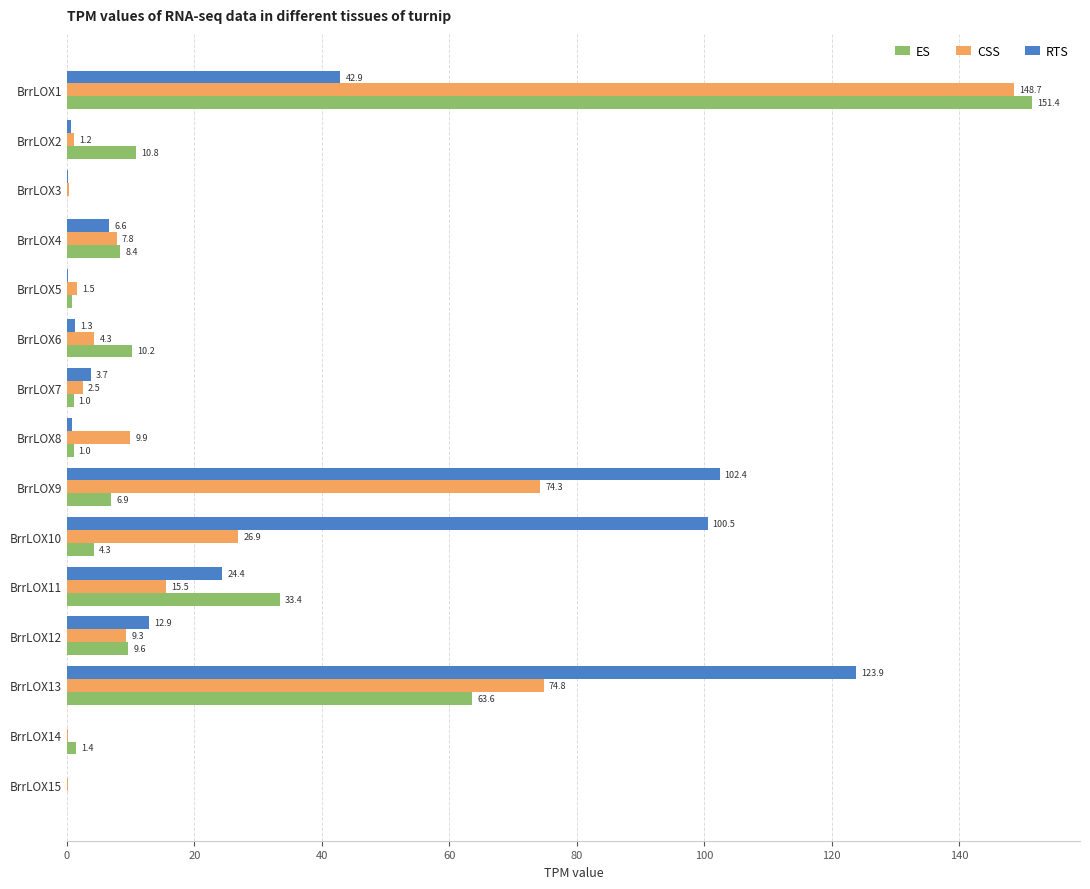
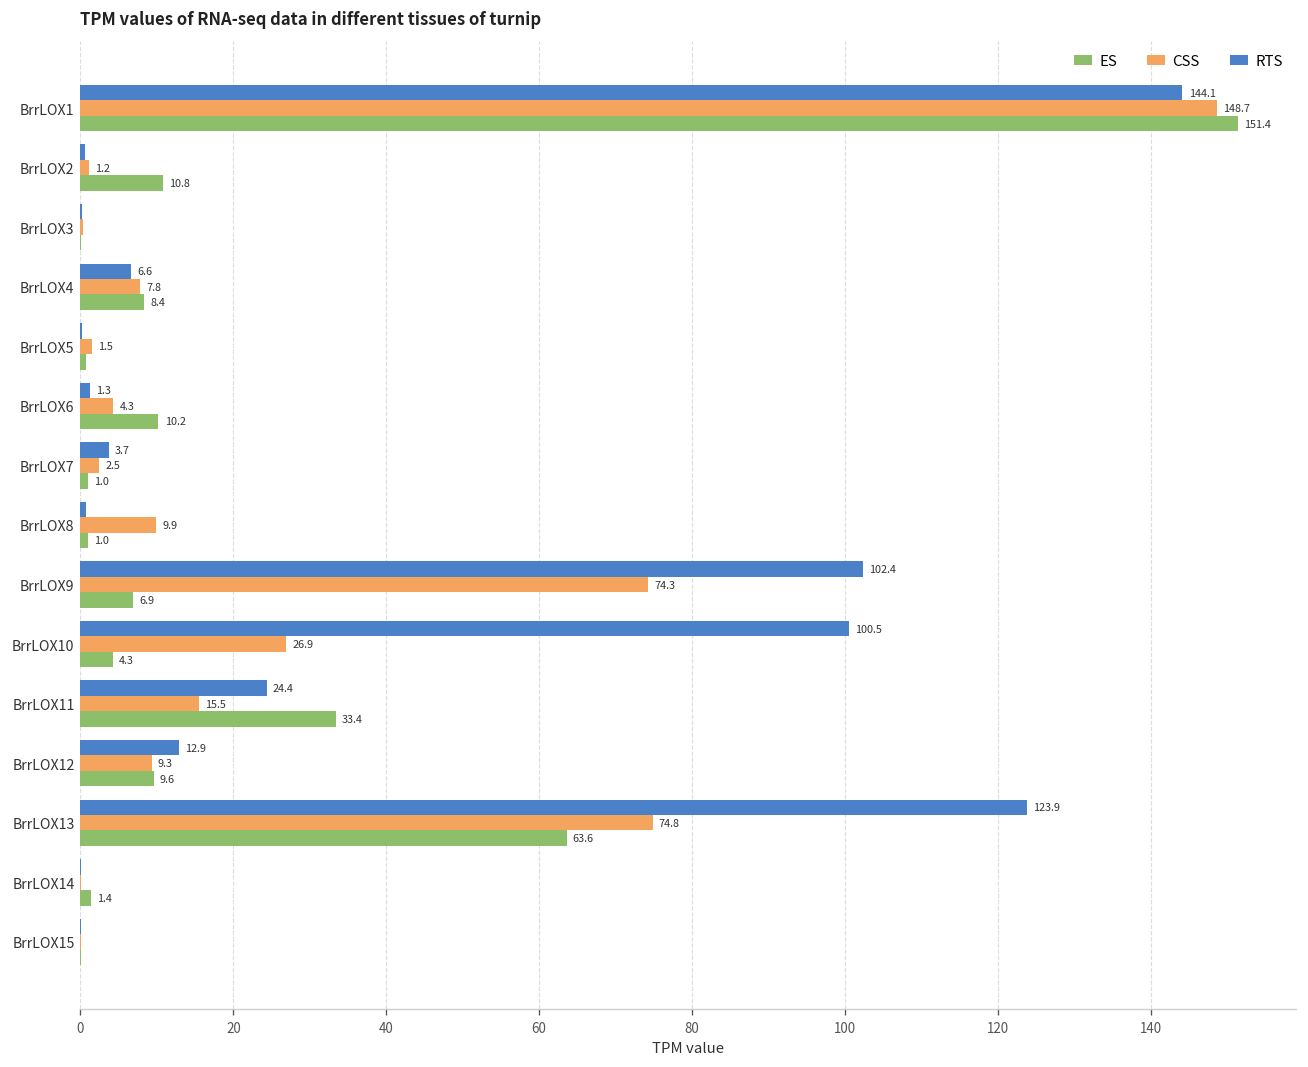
RTS, BrrLOX1: 42.9 -> 144.1
